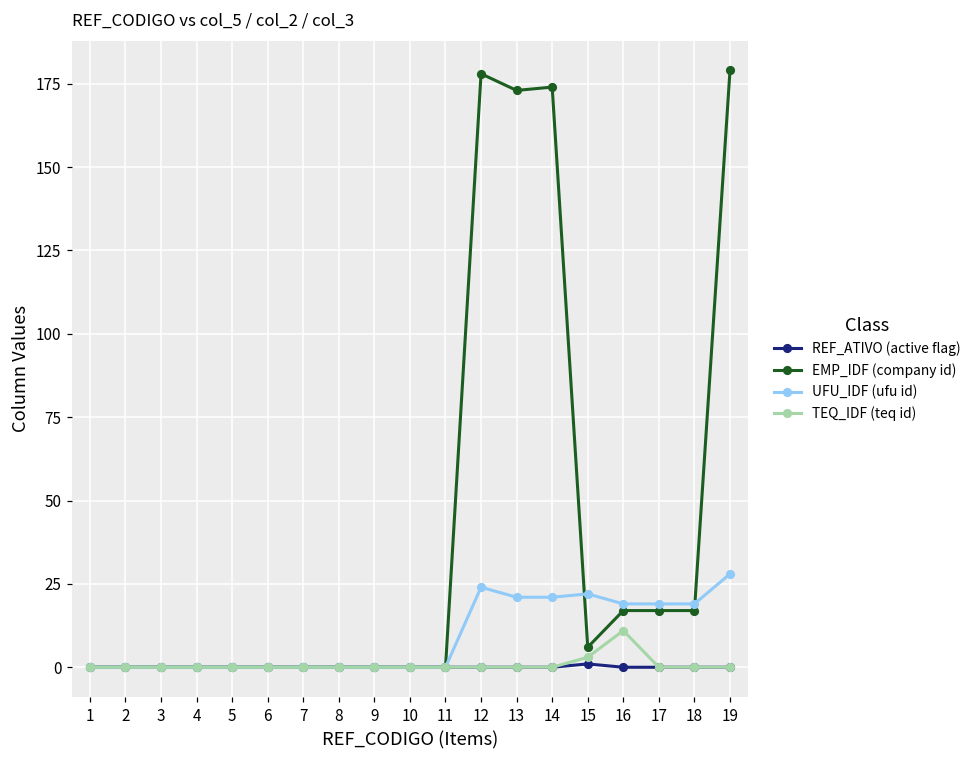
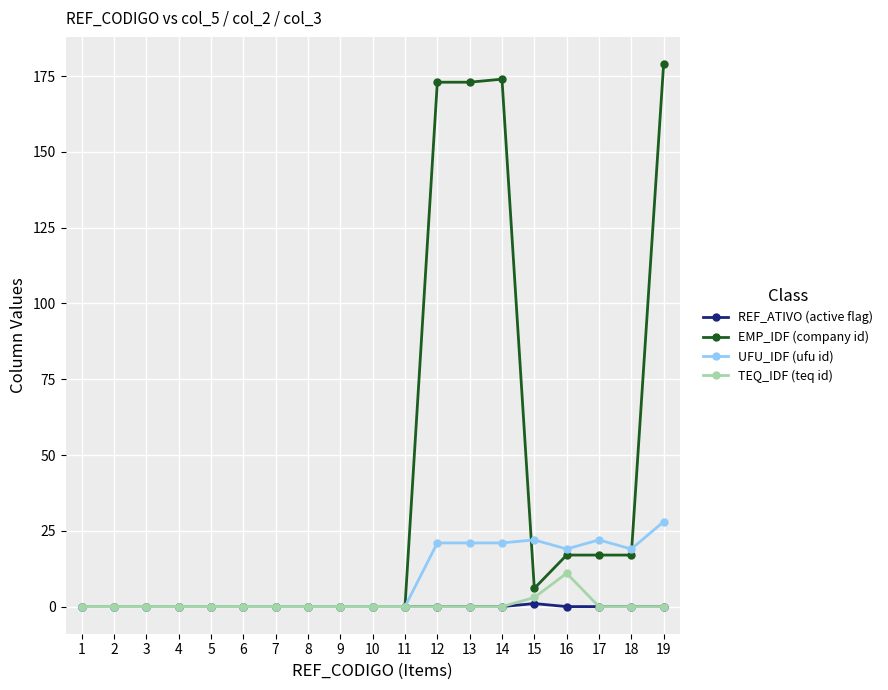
EMP_IDF (company id), 12: 178 -> 173
UFU_IDF (ufu id), 12: 24 -> 21
UFU_IDF (ufu id), 17: 19 -> 22
